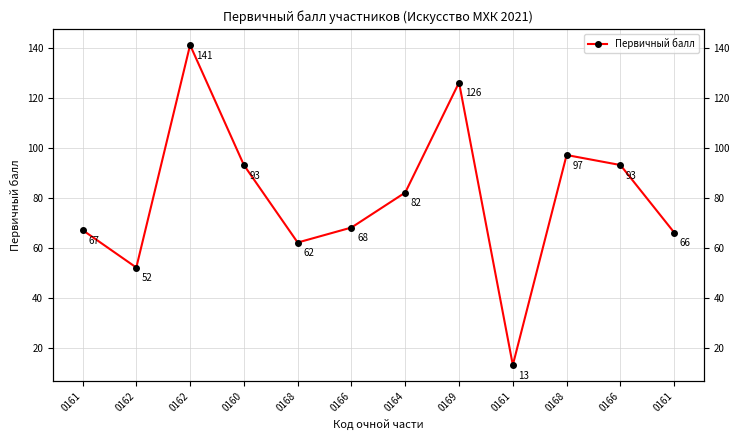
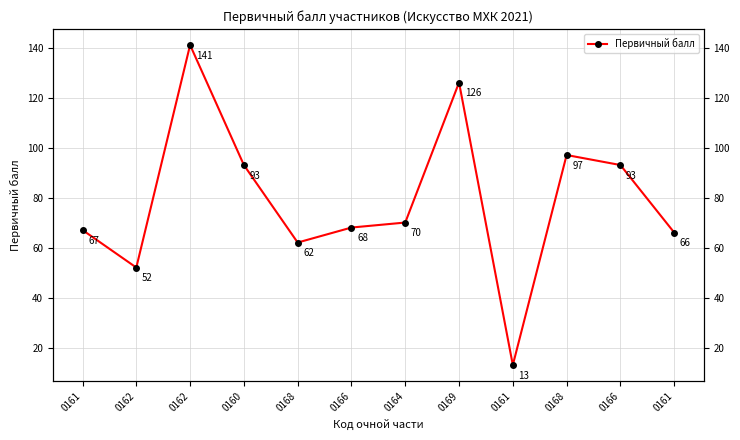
0164: 82 -> 70
